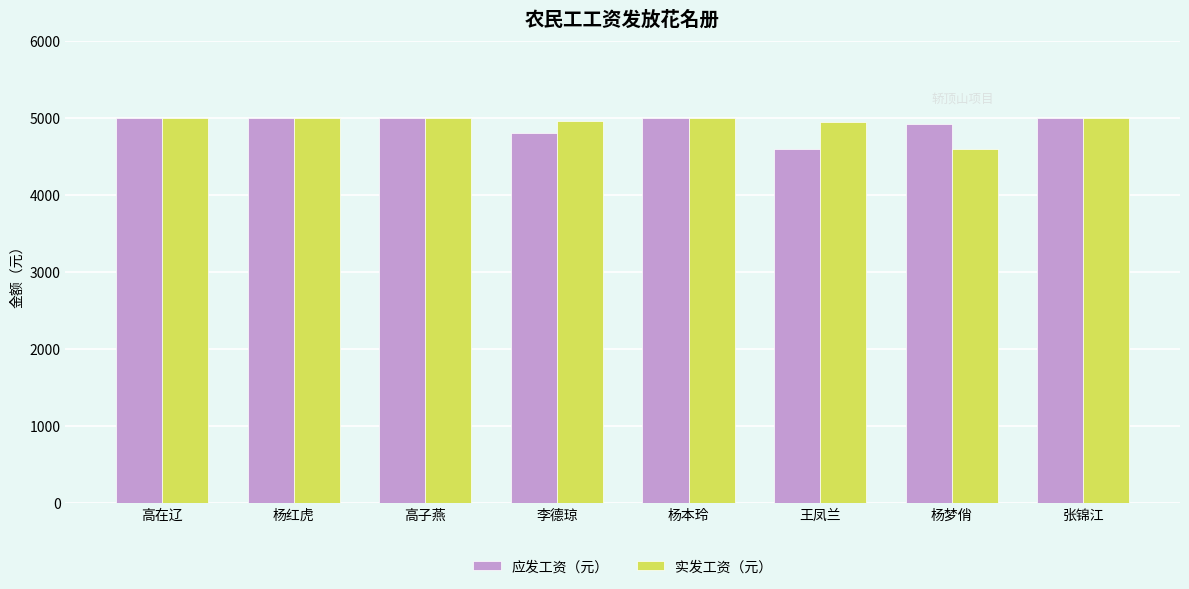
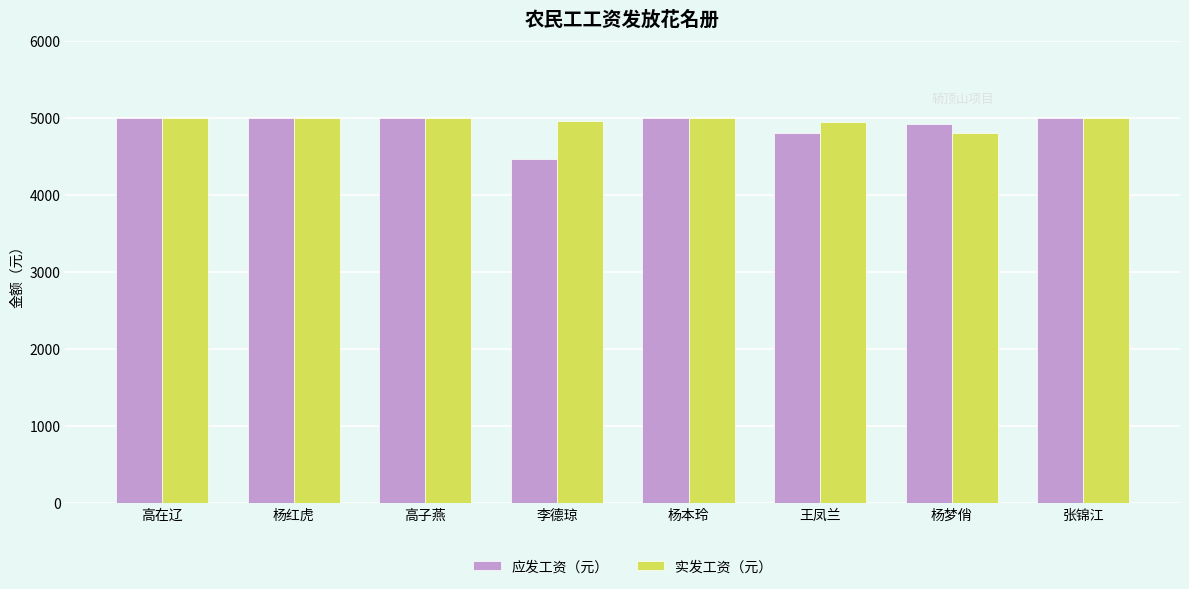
应发工资（元）, 李德琼: 4800 -> 4500
应发工资（元）, 王凤兰: 4600 -> 4800
实发工资（元）, 杨梦俏: 4600 -> 4800
